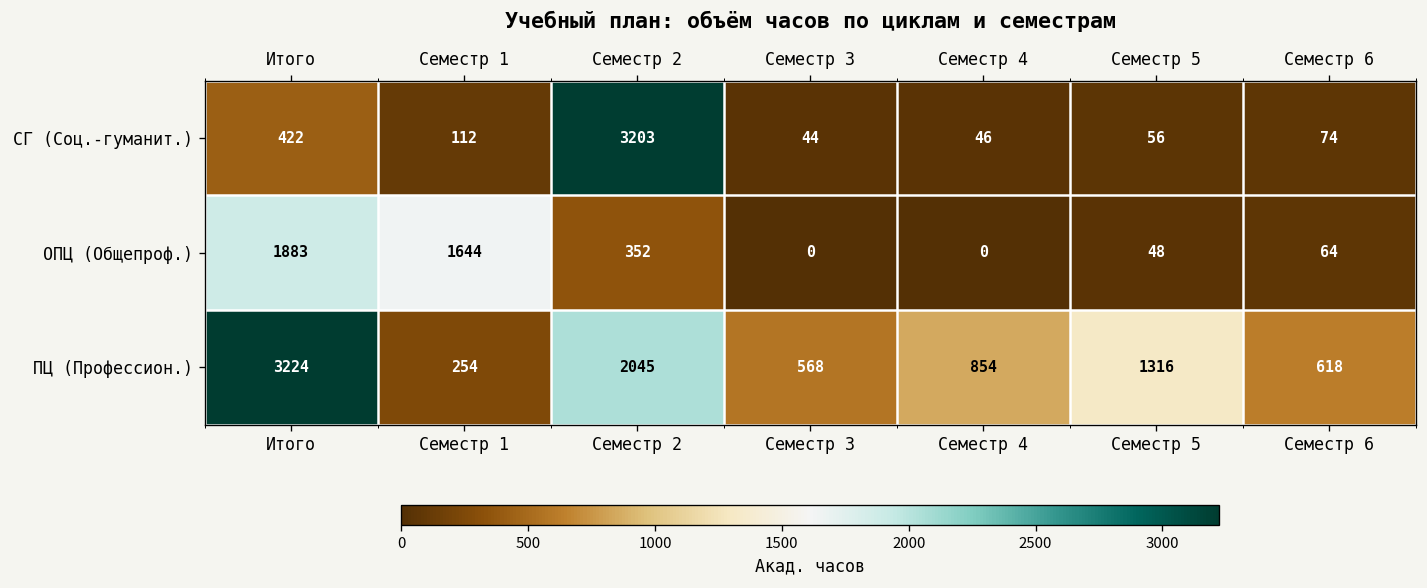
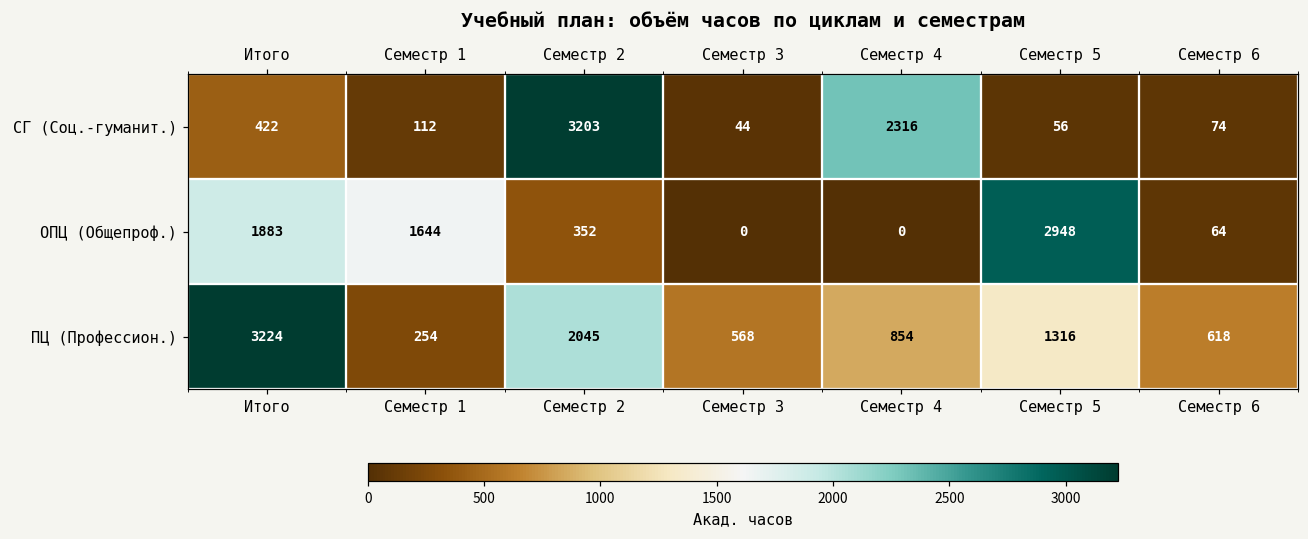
СГ (Соц.-гуманит.), Семестр 4: 46 -> 2316
ОПЦ (Общепроф.), Семестр 5: 48 -> 2948
